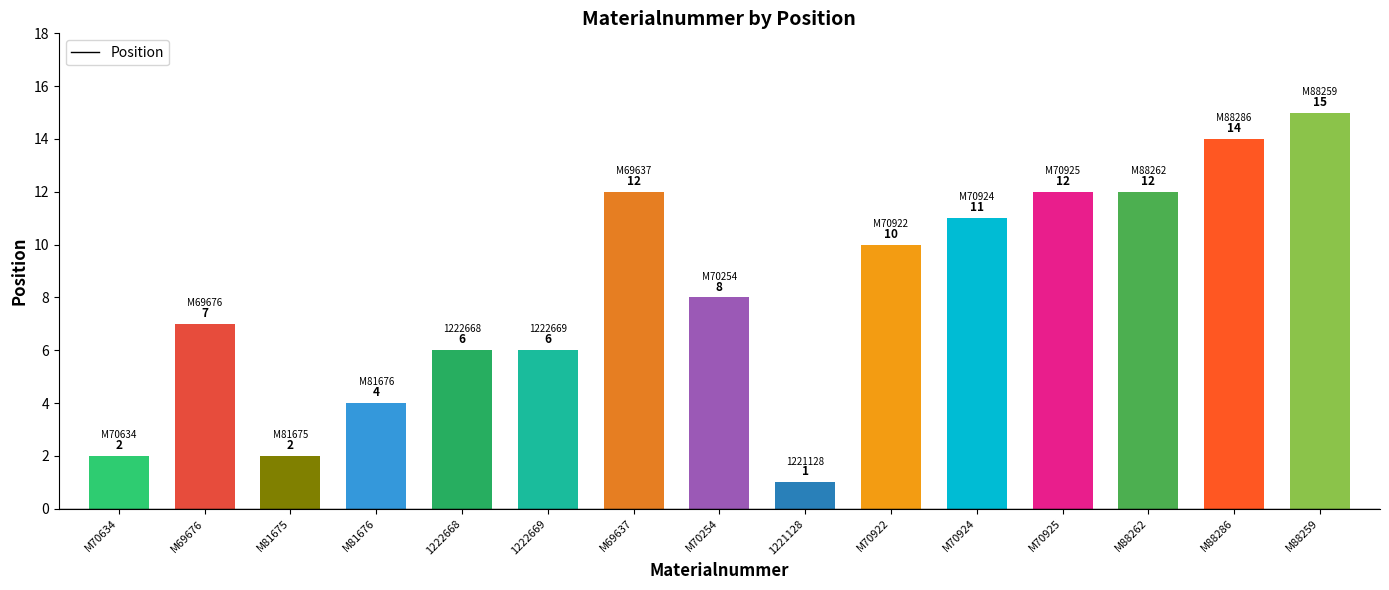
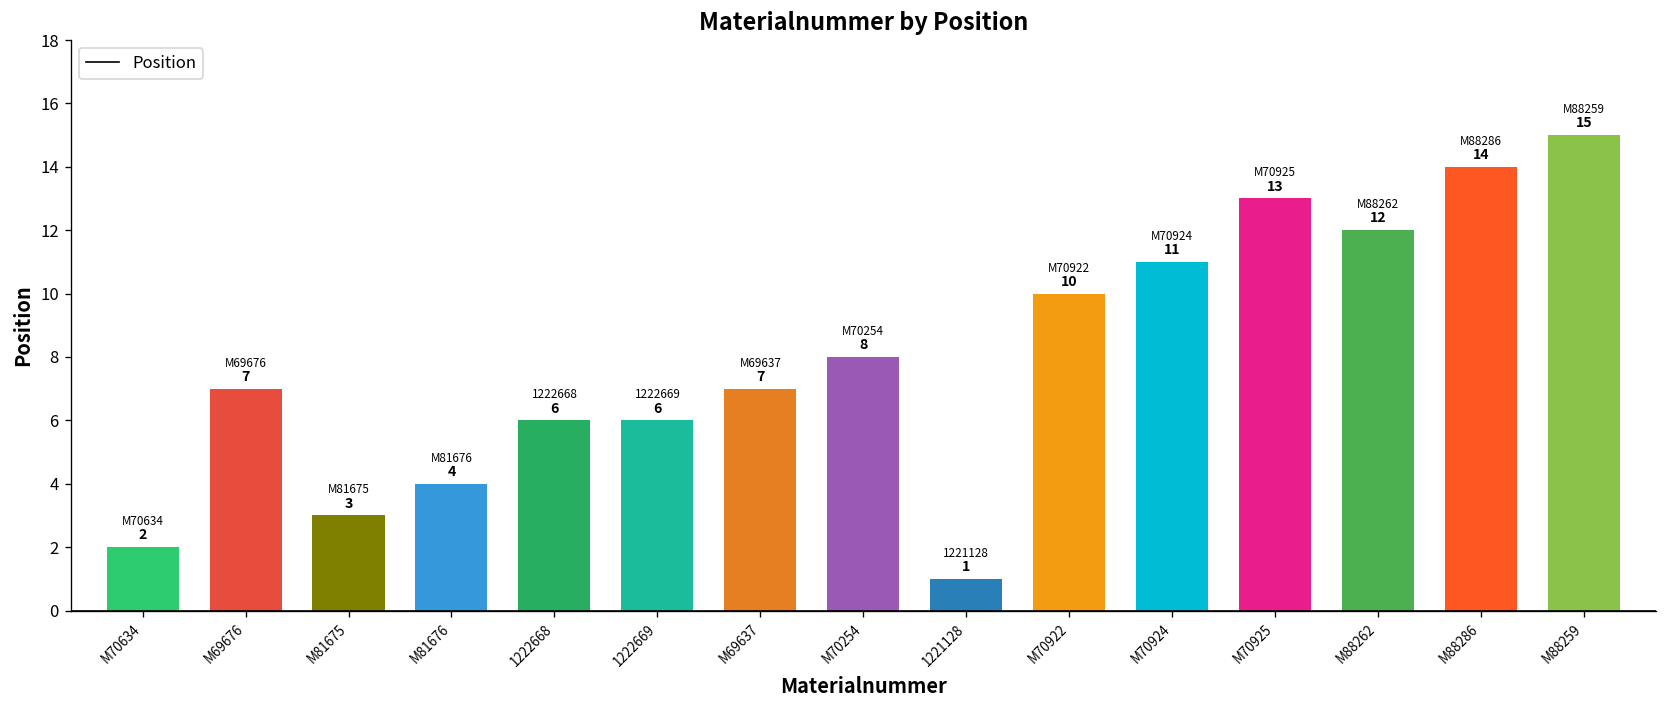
M81675: 2 -> 3
M69637: 12 -> 7
M70925: 12 -> 13
